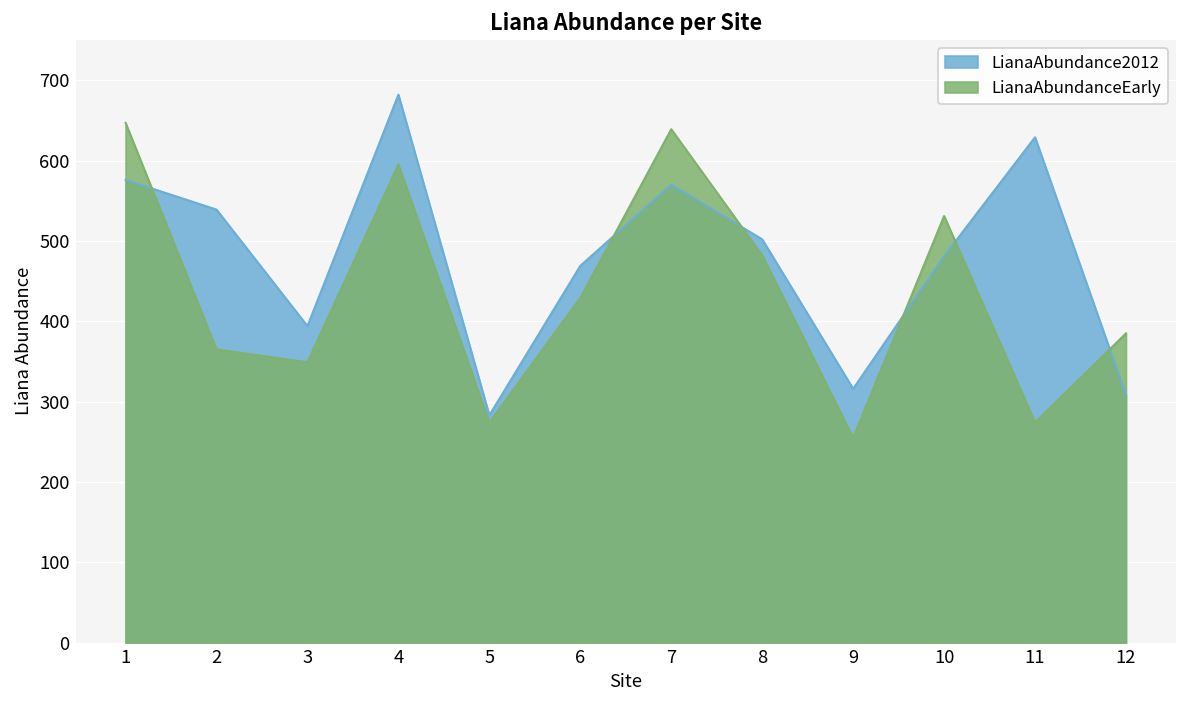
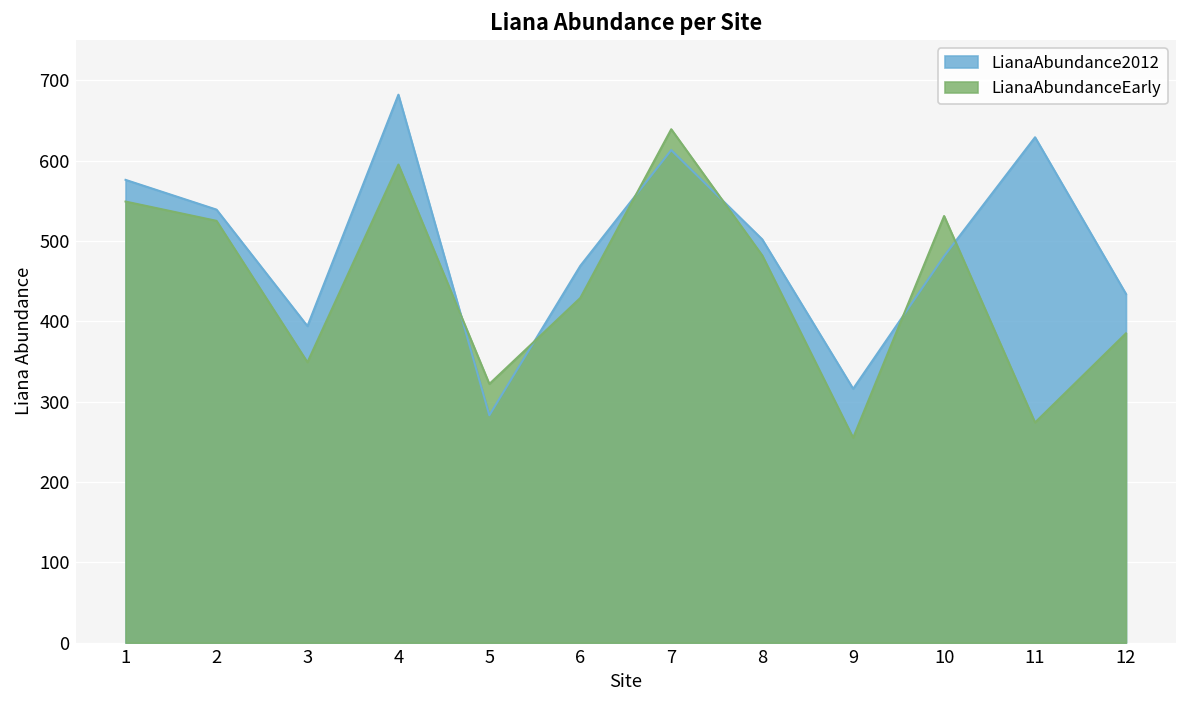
LianaAbundanceEarly, 1: 650 -> 550
LianaAbundanceEarly, 2: 370 -> 530
LianaAbundanceEarly, 5: 270 -> 320
LianaAbundance2012, 7: 570 -> 610
LianaAbundance2012, 12: 310 -> 430
